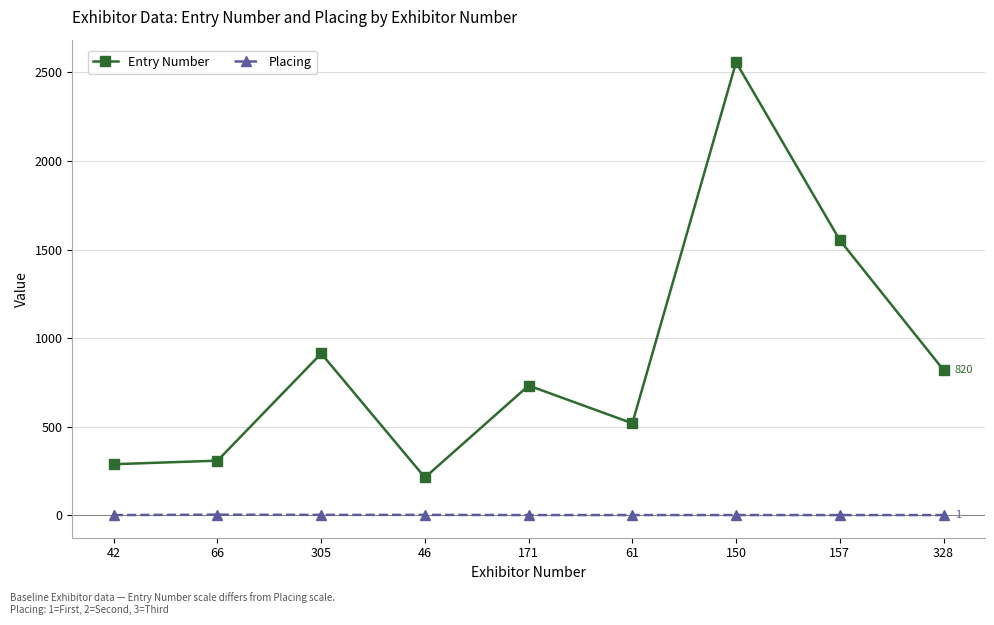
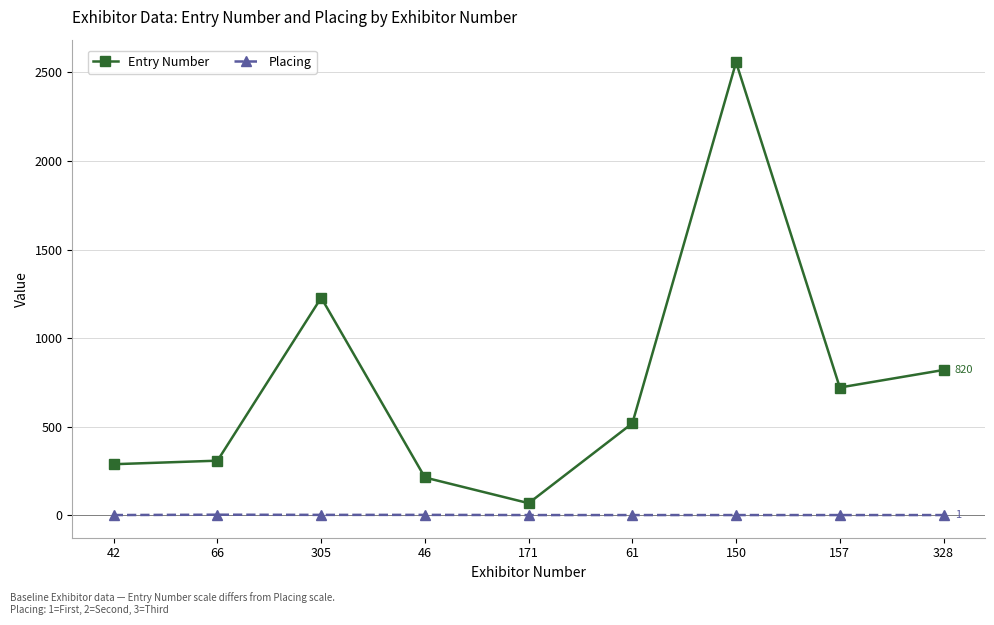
Entry Number, 305: 910 -> 1230
Entry Number, 171: 730 -> 70
Entry Number, 157: 1550 -> 720
